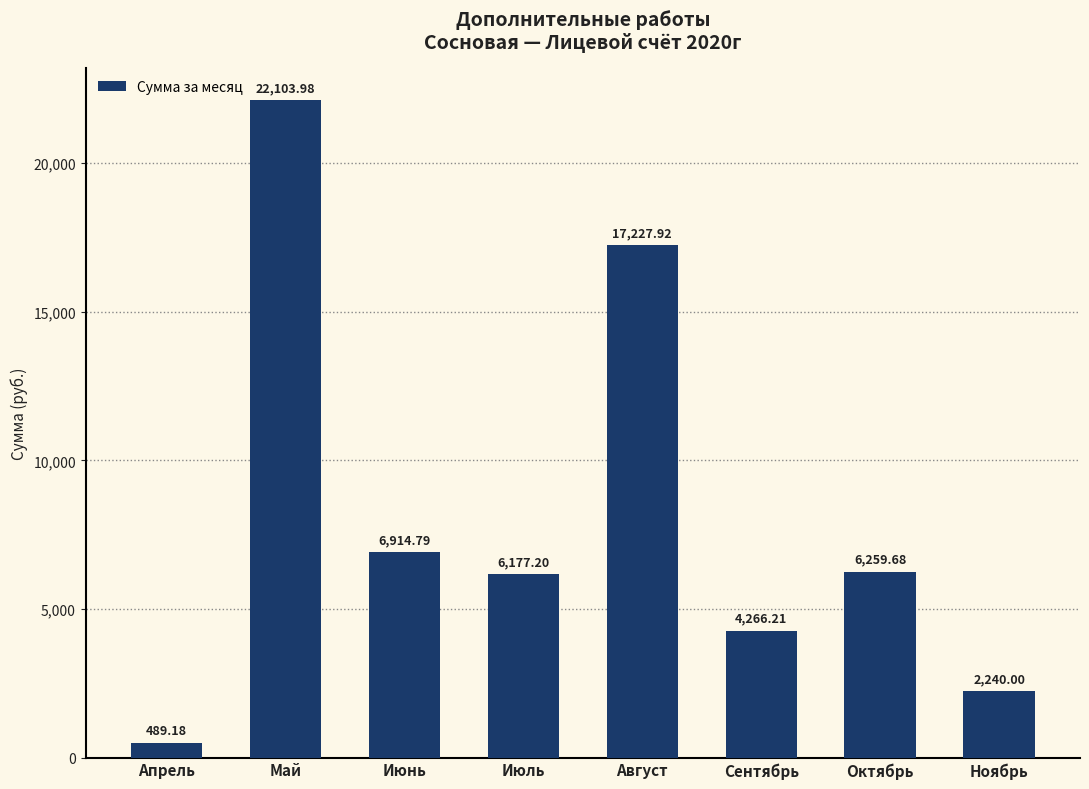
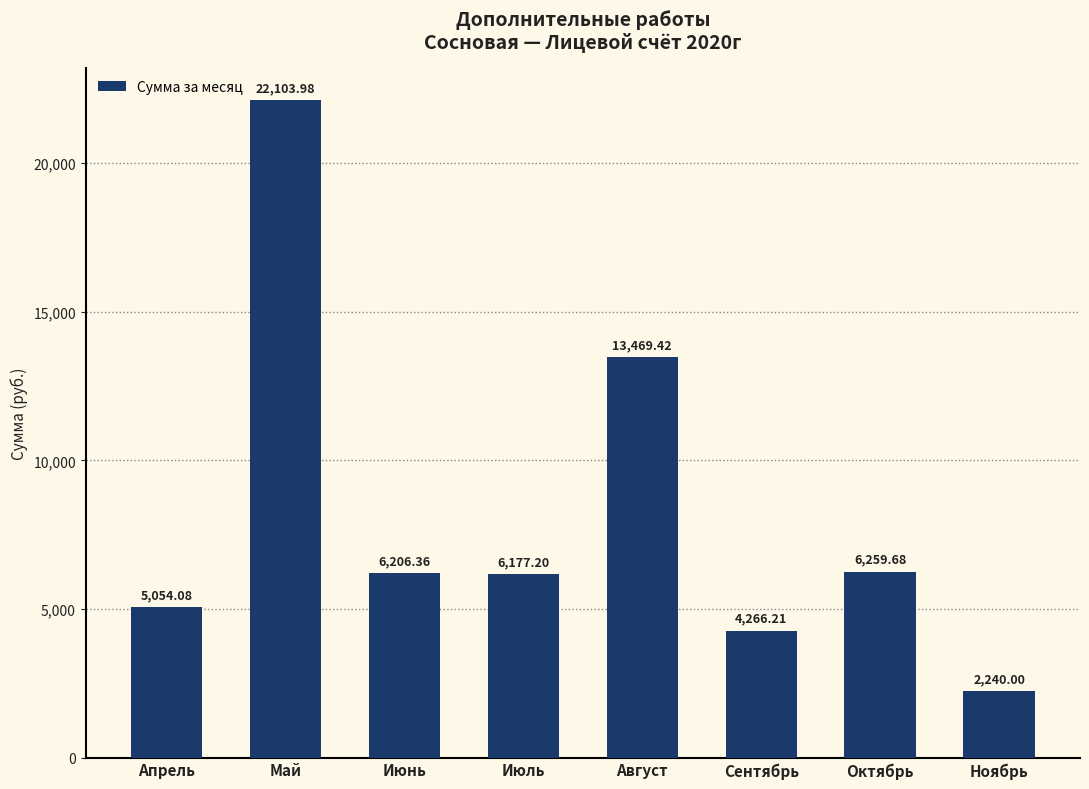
Апрель: 489.18 -> 5,054.08
Июнь: 6,914.79 -> 6,206.36
Август: 17,227.92 -> 13,469.42
